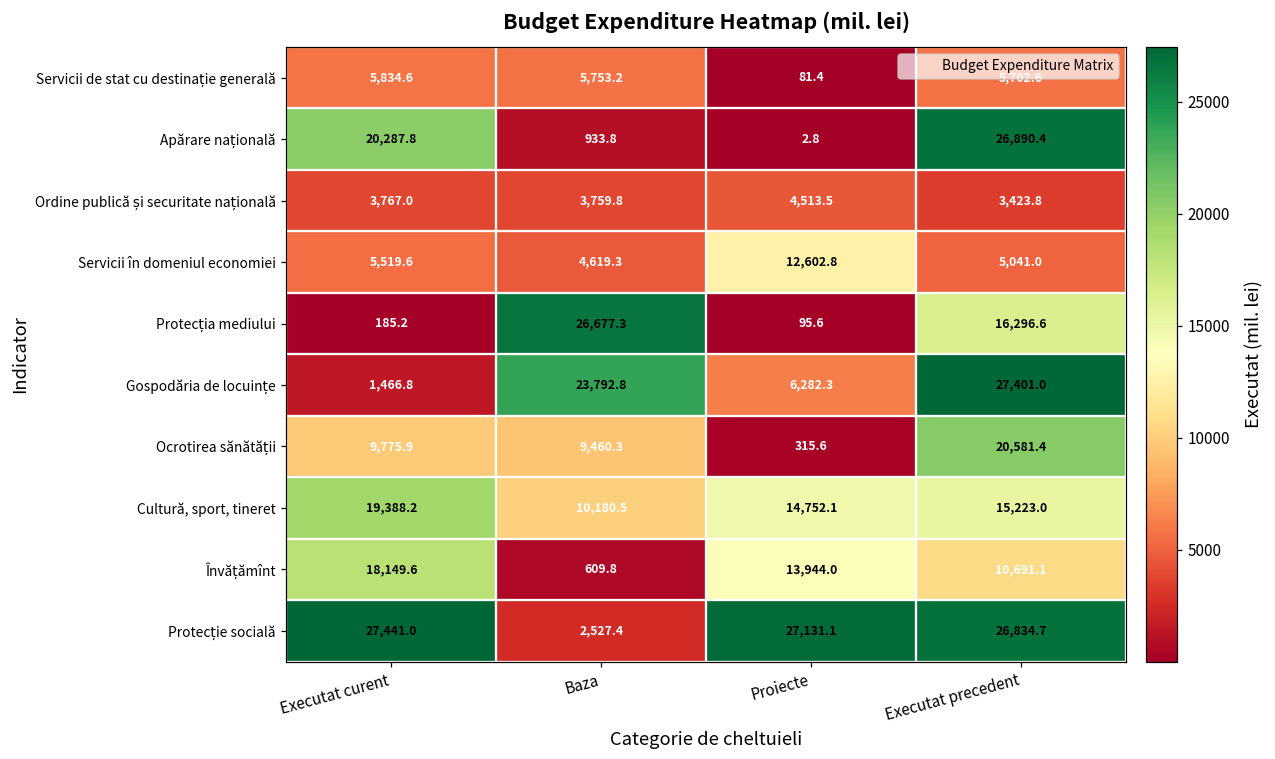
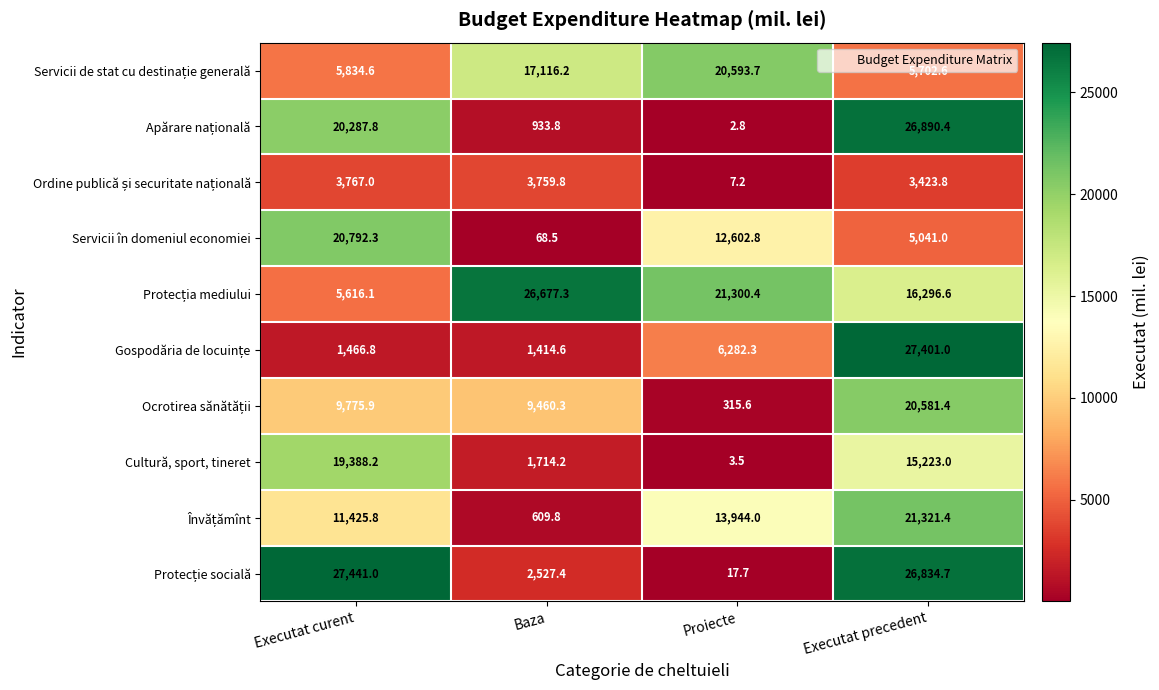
Servicii de stat cu destinație generală, Baza: 5,753.2 -> 17,116.2
Servicii de stat cu destinație generală, Proiecte: 81.4 -> 20,593.7
Ordine publică și securitate națională, Proiecte: 4,513.5 -> 7.2
Servicii în domeniul economiei, Executat curent: 5,519.6 -> 20,792.3
Servicii în domeniul economiei, Baza: 4,619.3 -> 68.5
Protecția mediului, Executat curent: 185.2 -> 5,616.1
Protecția mediului, Proiecte: 95.6 -> 21,300.4
Gospodăria de locuințe, Baza: 23,792.8 -> 1,414.6
Cultură, sport, tineret, Baza: 10,180.5 -> 1,714.2
Cultură, sport, tineret, Proiecte: 14,752.1 -> 3.5
Învățămînt, Executat curent: 18,149.6 -> 11,425.8
Învățămînt, Executat precedent: 10,691.1 -> 21,321.4
Protecție socială, Proiecte: 27,131.1 -> 17.7
